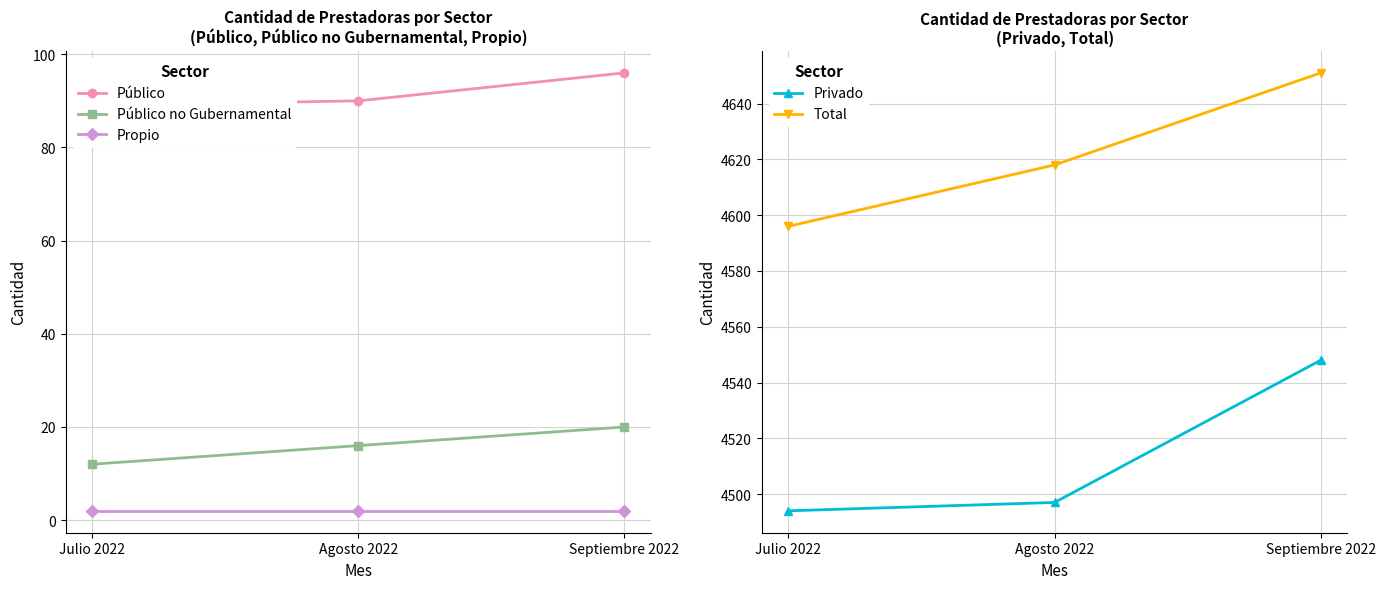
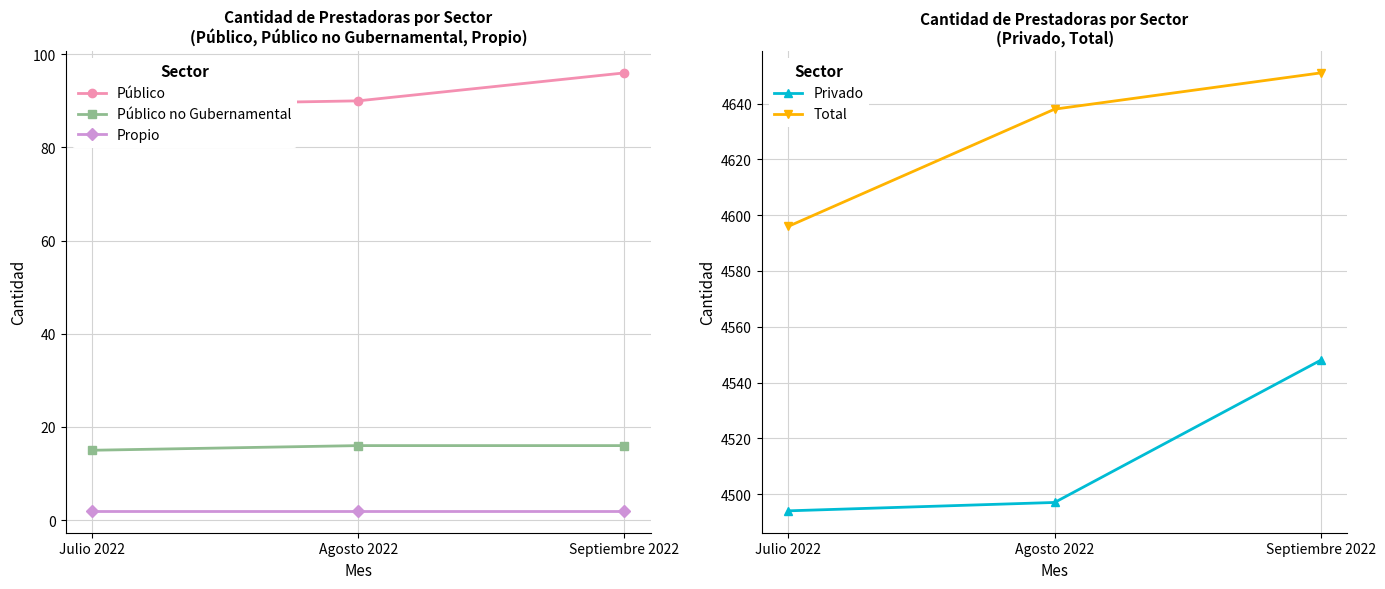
Cantidad de Prestadoras por Sector (Público, Público no Gubernamental, Propio), Público no Gubernamental, Julio 2022: 12 -> 15
Cantidad de Prestadoras por Sector (Público, Público no Gubernamental, Propio), Público no Gubernamental, Septiembre 2022: 20 -> 16
Cantidad de Prestadoras por Sector (Privado, Total), Total, Agosto 2022: 4618 -> 4638
